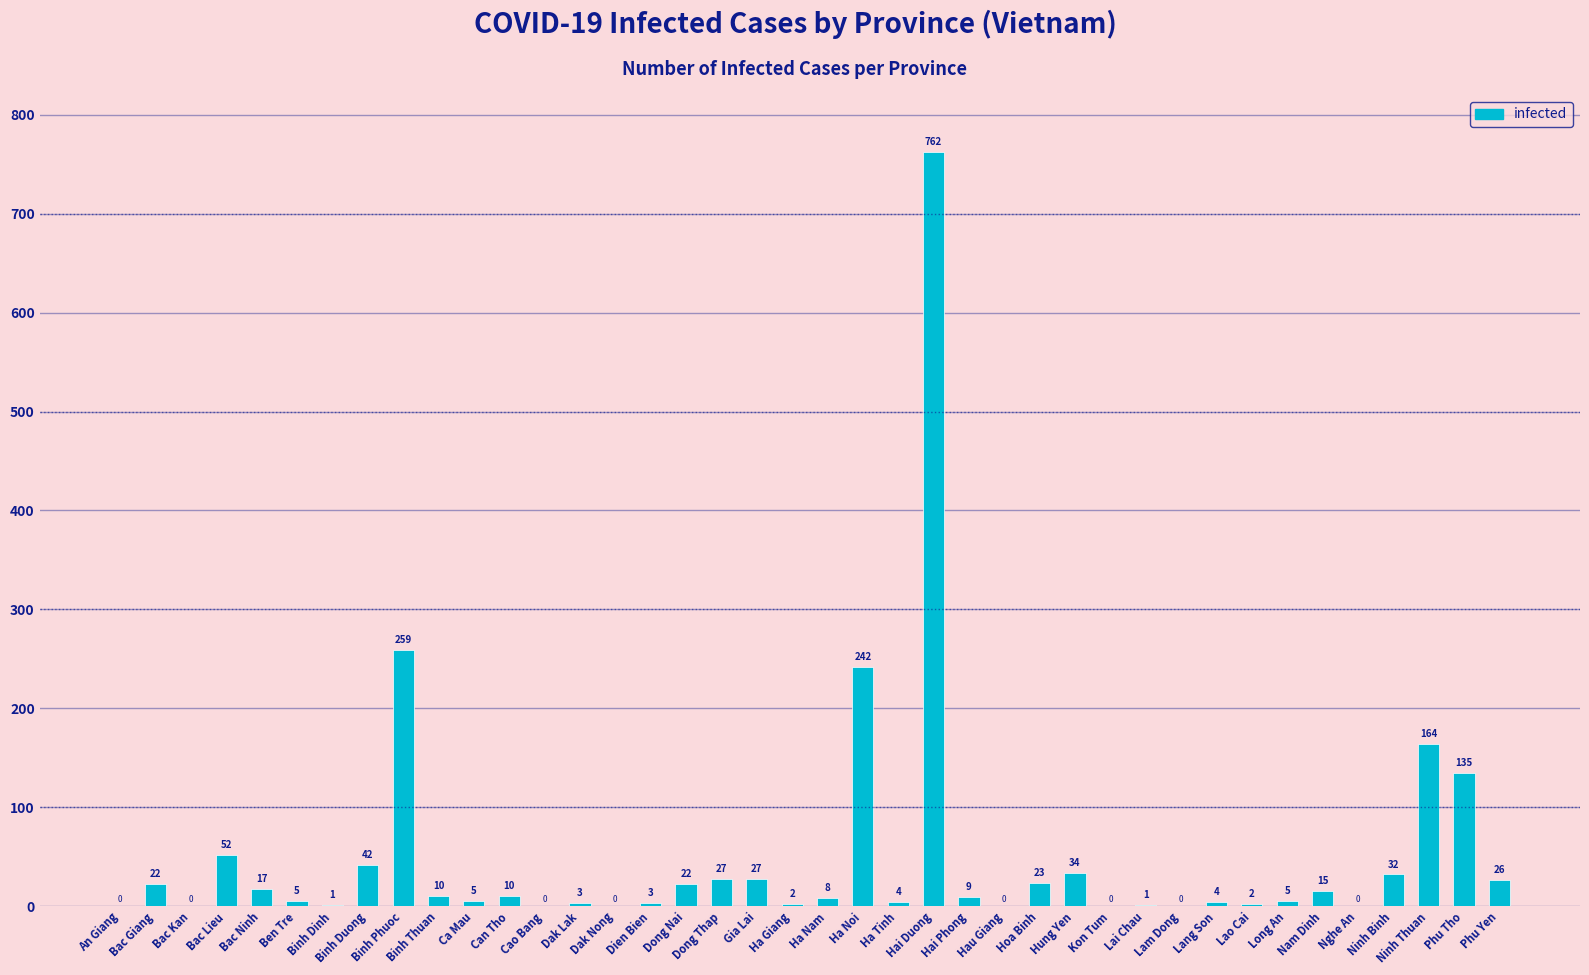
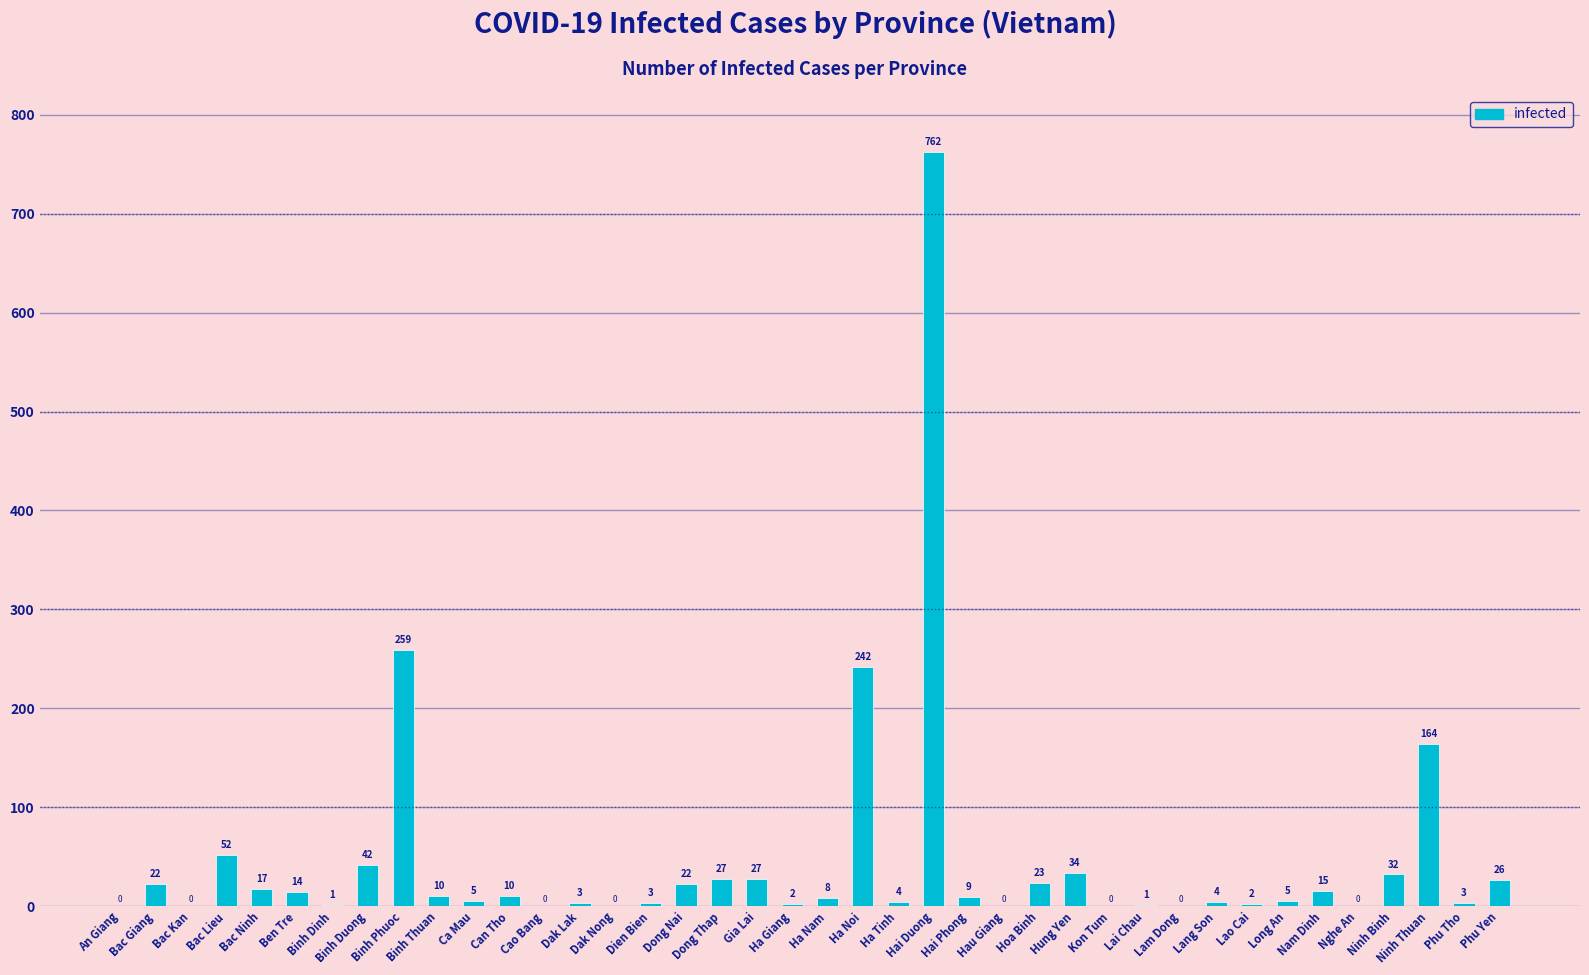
Ben Tre: 5 -> 14
Phu Tho: 135 -> 3
